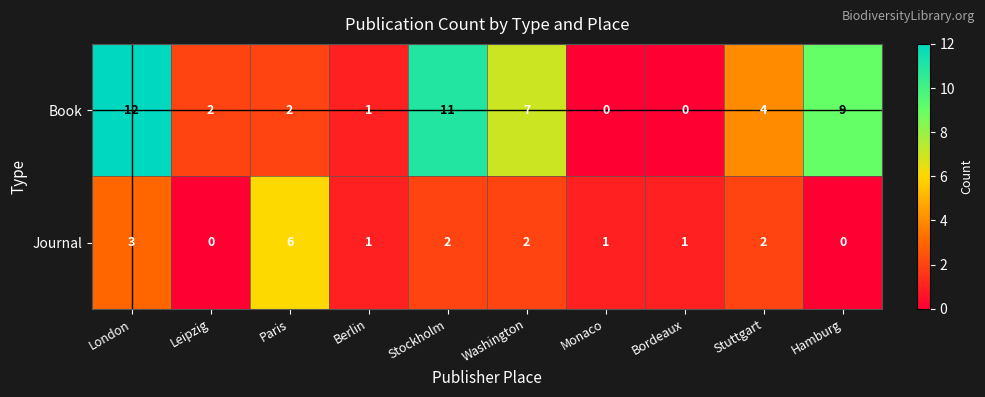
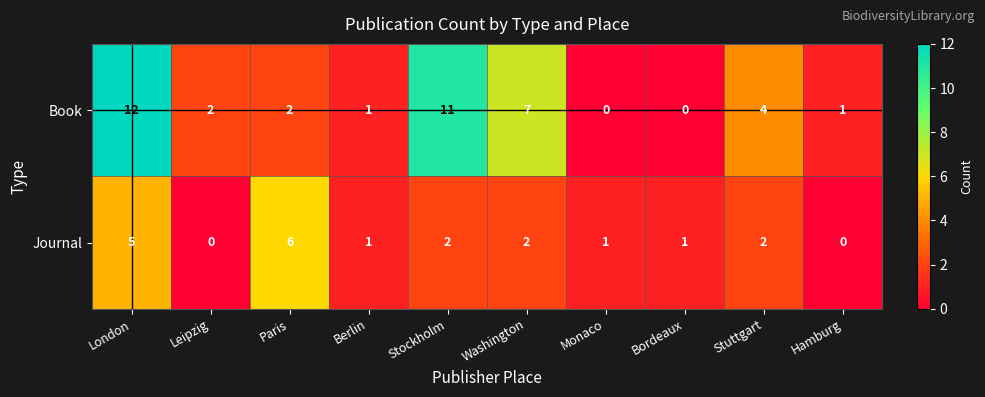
Book, Hamburg: 9 -> 1
Journal, London: 3 -> 5
